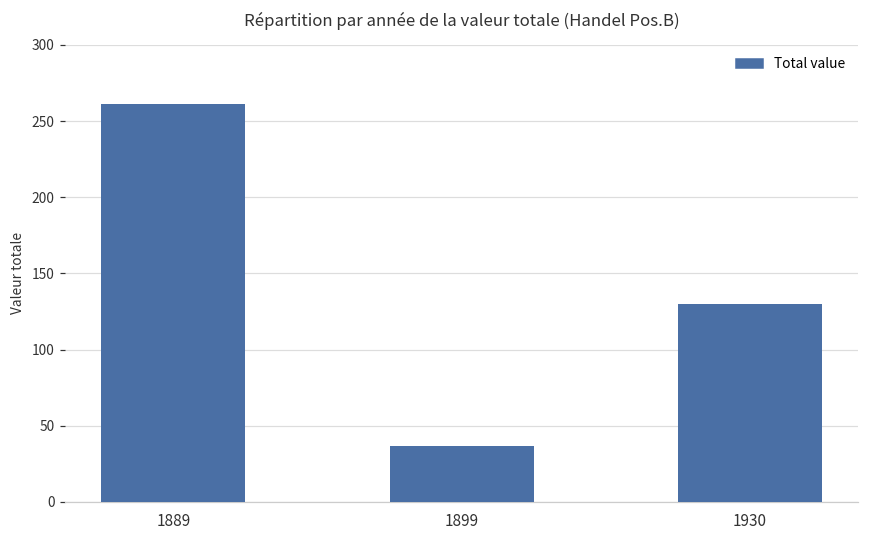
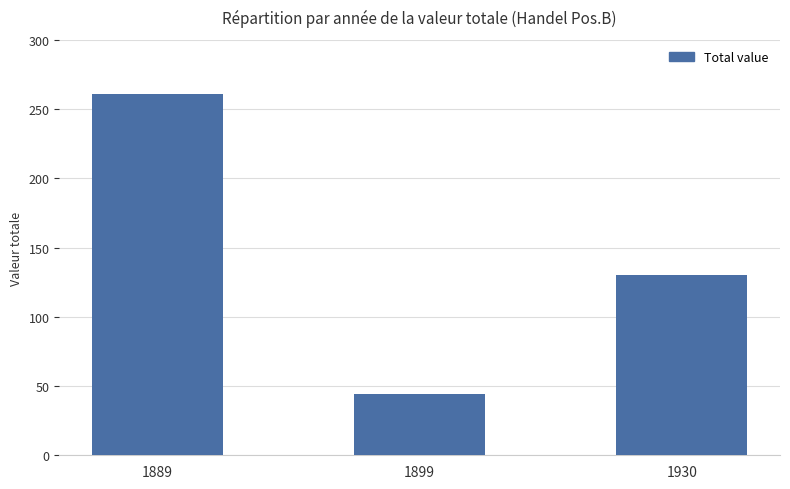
1899: 37 -> 44
